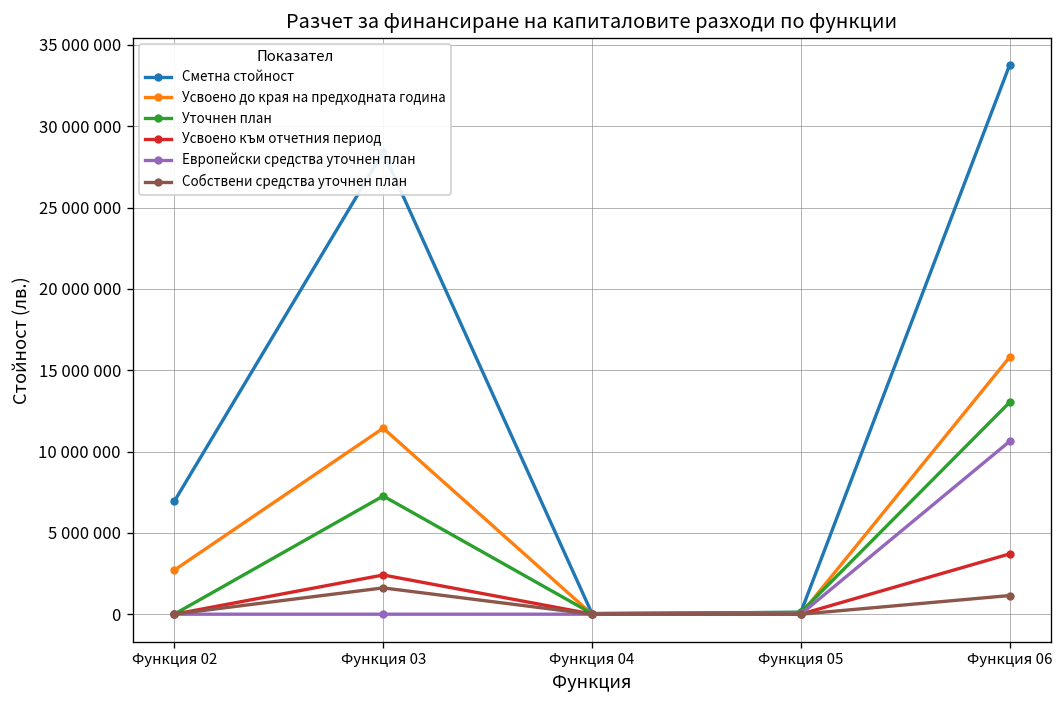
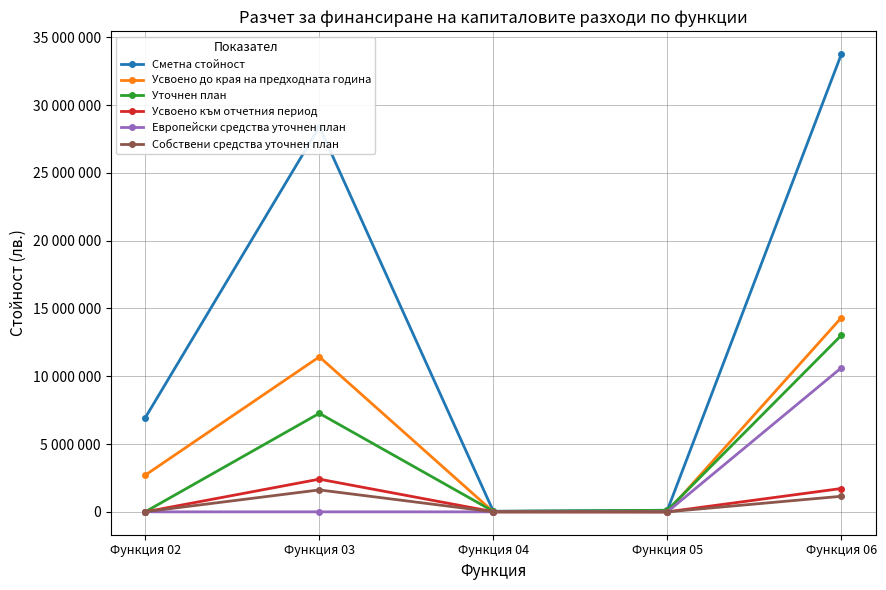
Усвоено до края на предходната година, Функция 06: 15800000 -> 14300000
Усвоено към отчетния период, Функция 06: 3700000 -> 1700000
